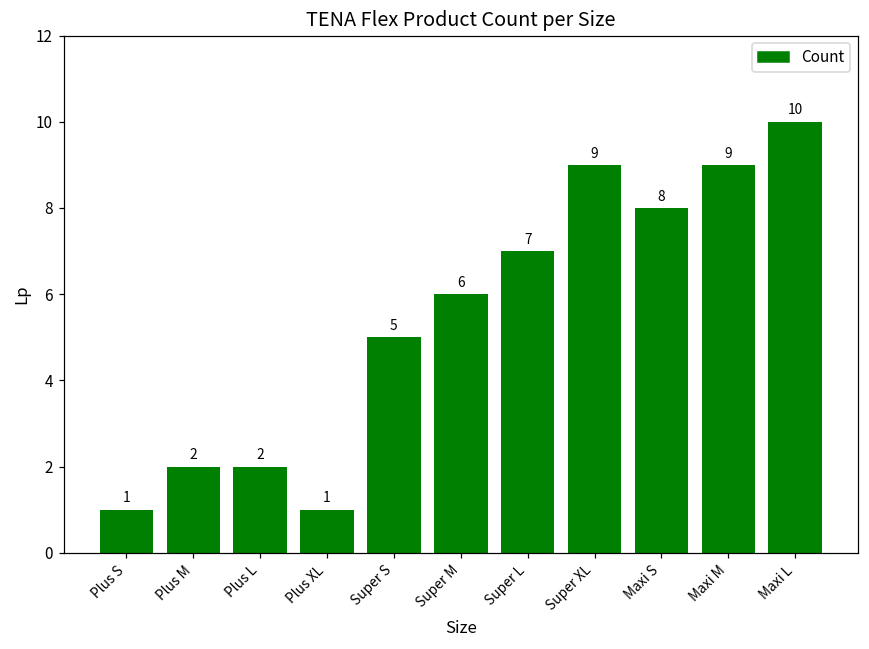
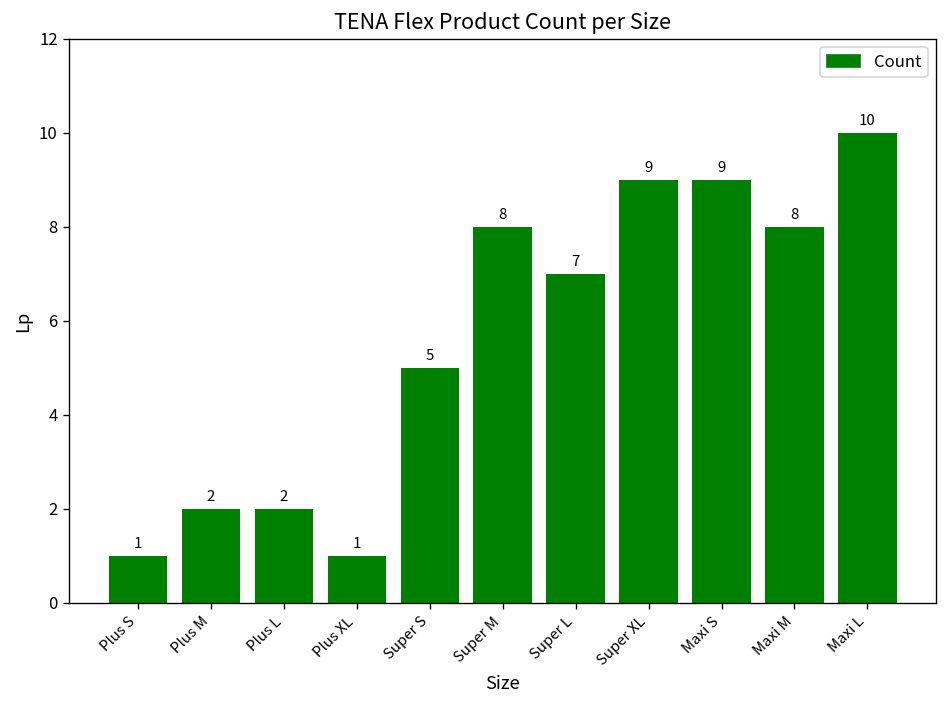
Super M: 6 -> 8
Maxi S: 8 -> 9
Maxi M: 9 -> 8
